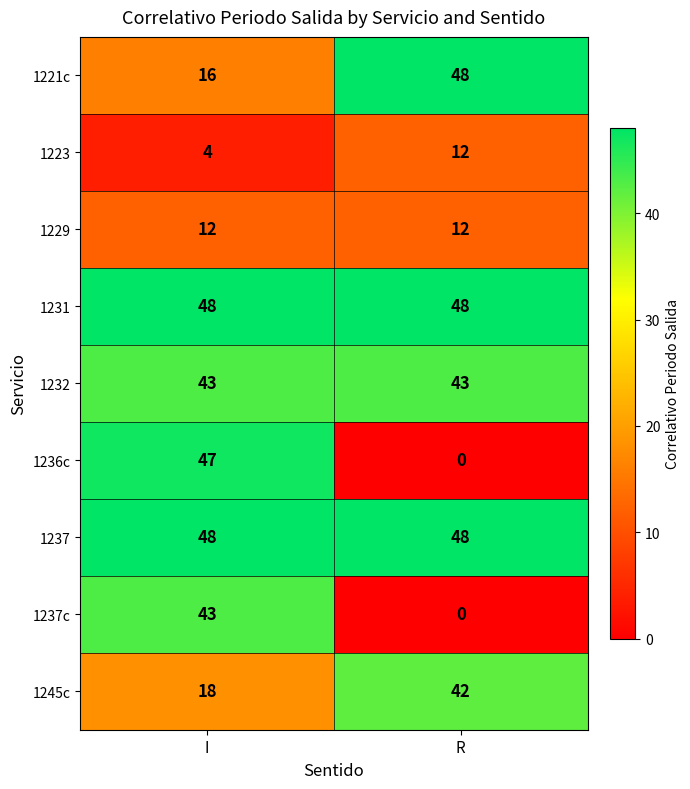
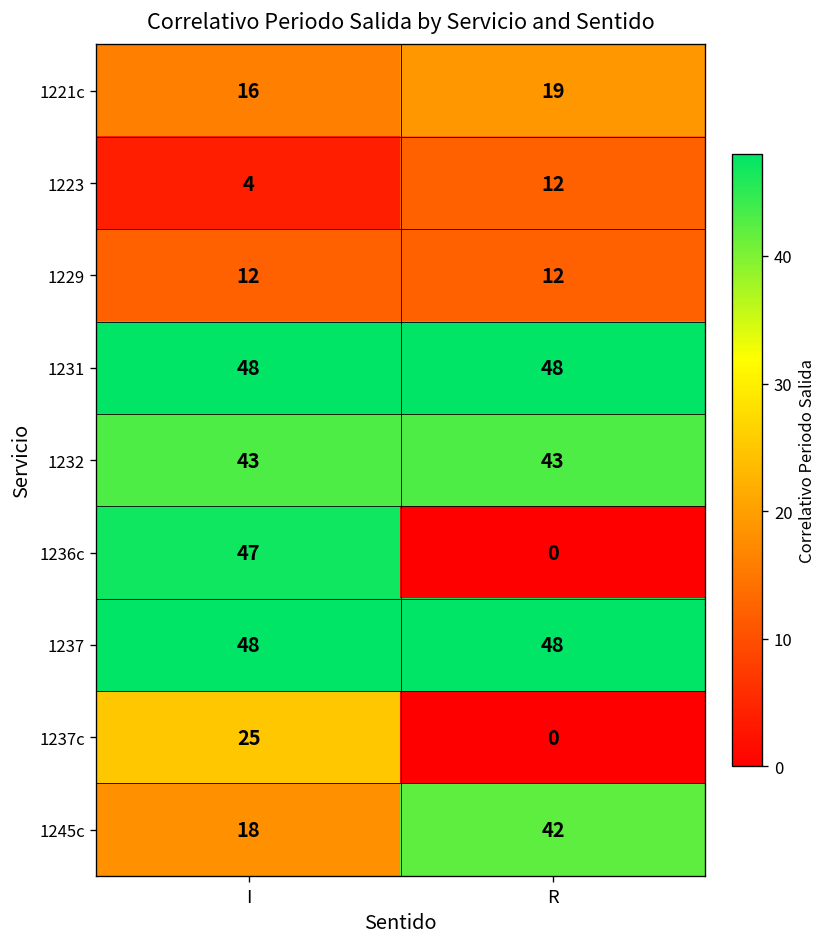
1221c, R: 48 -> 19
1237c, I: 43 -> 25
